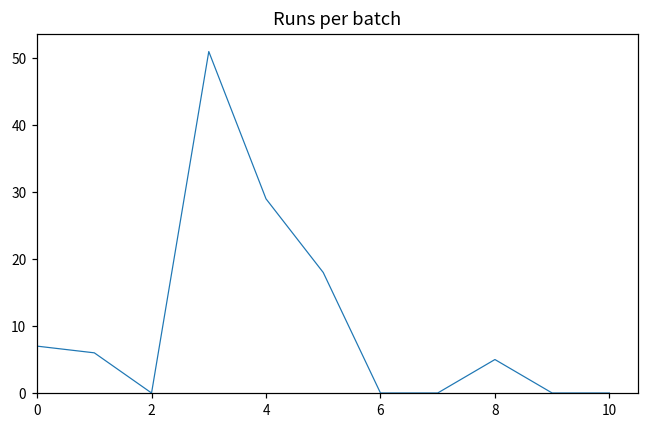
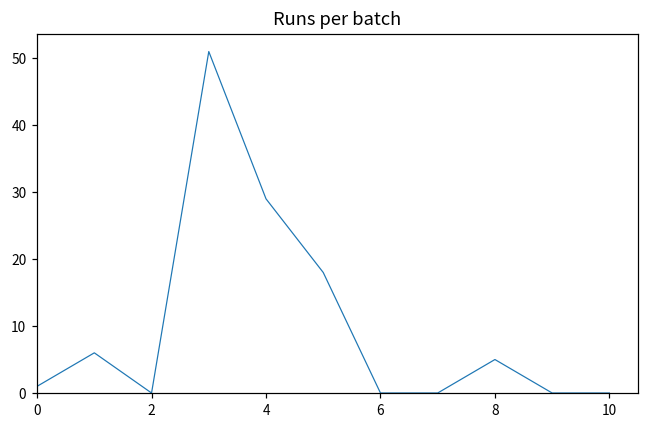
0: 7 -> 1
